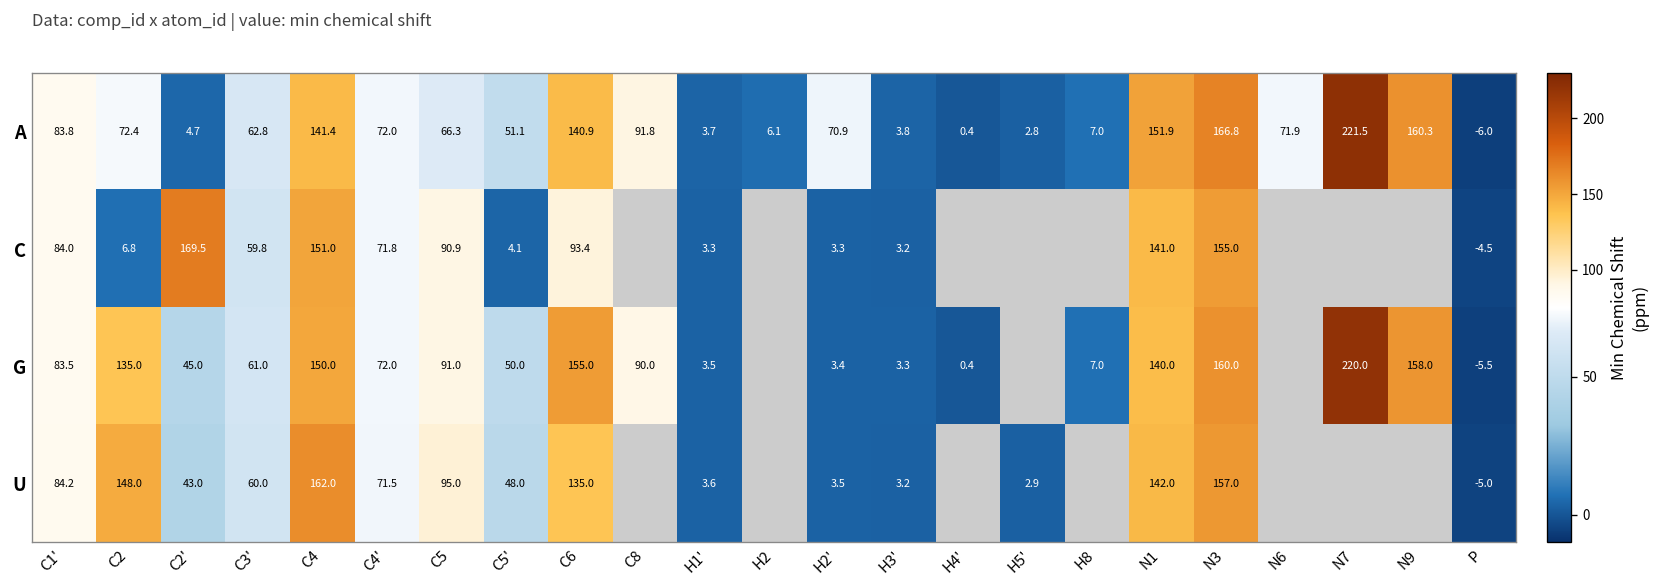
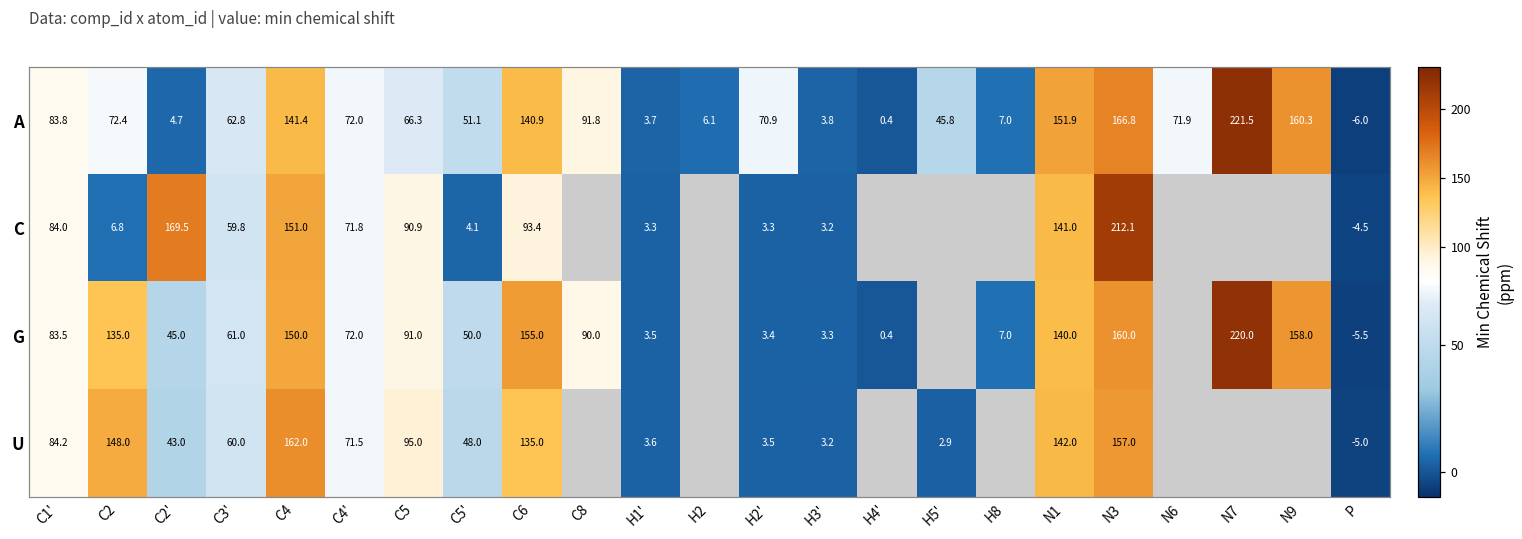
A, H5': 2.8 -> 45.8
C, N3: 155.0 -> 212.1
